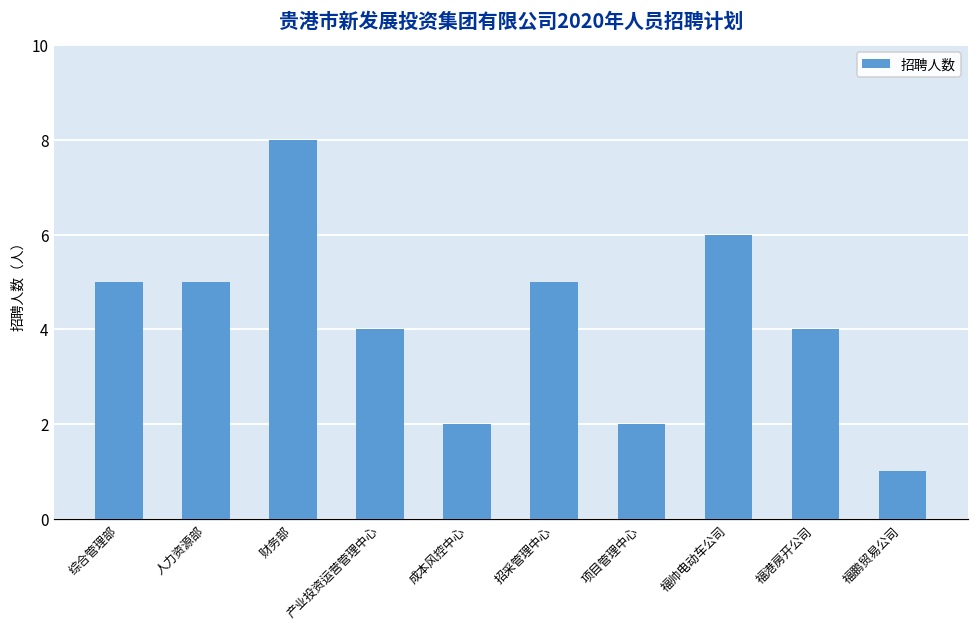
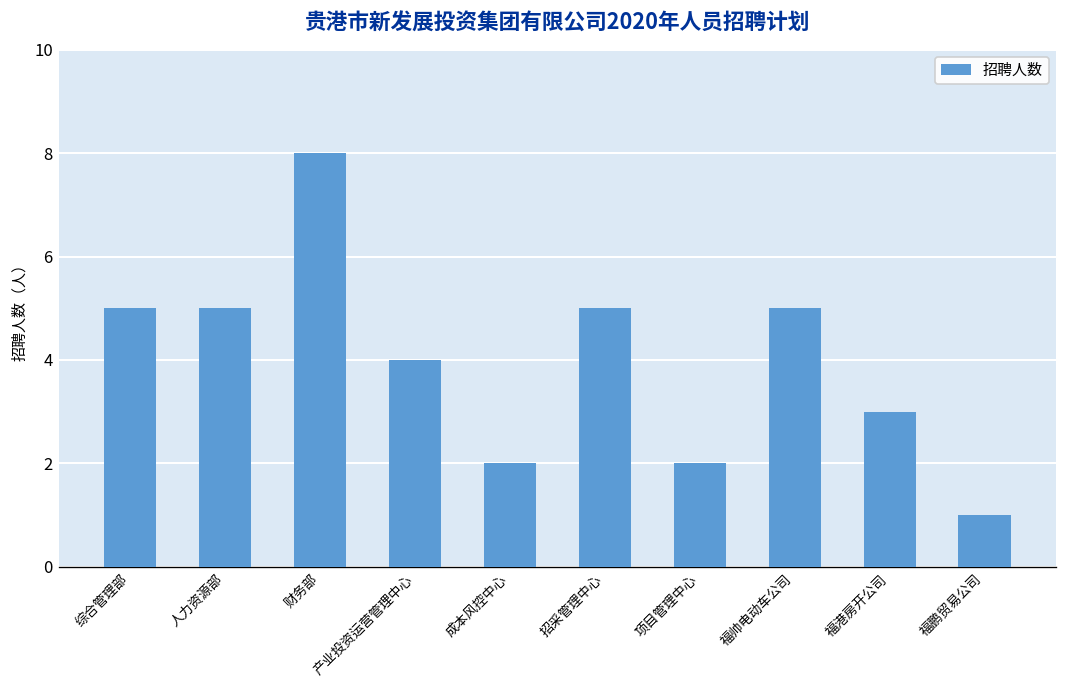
福帅电动车公司: 6 -> 5
福港房开公司: 4 -> 3
